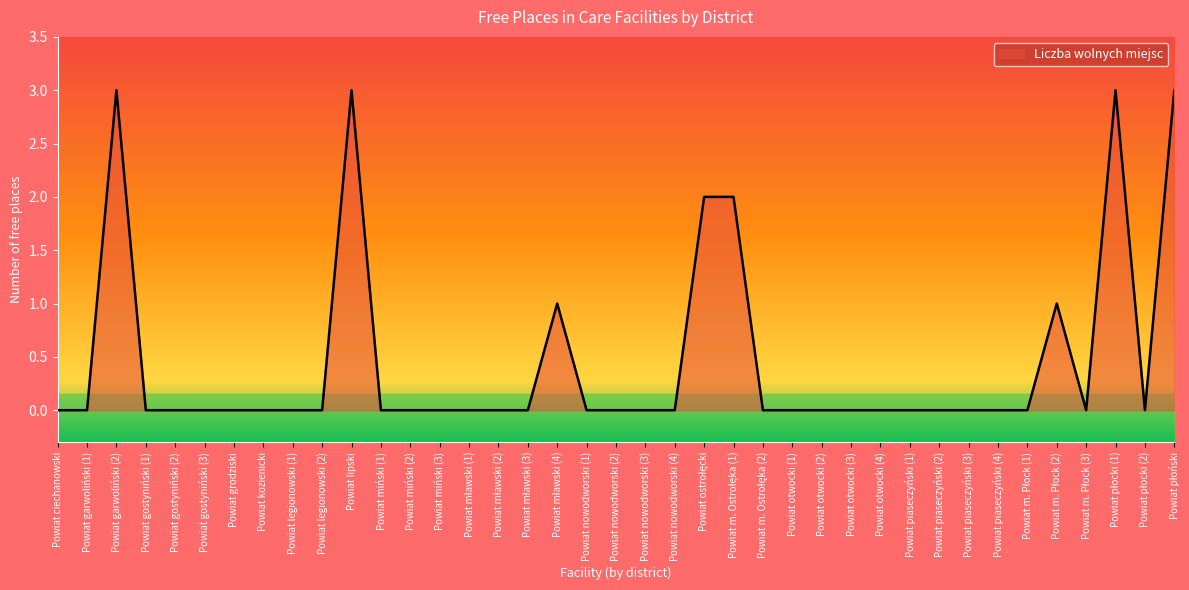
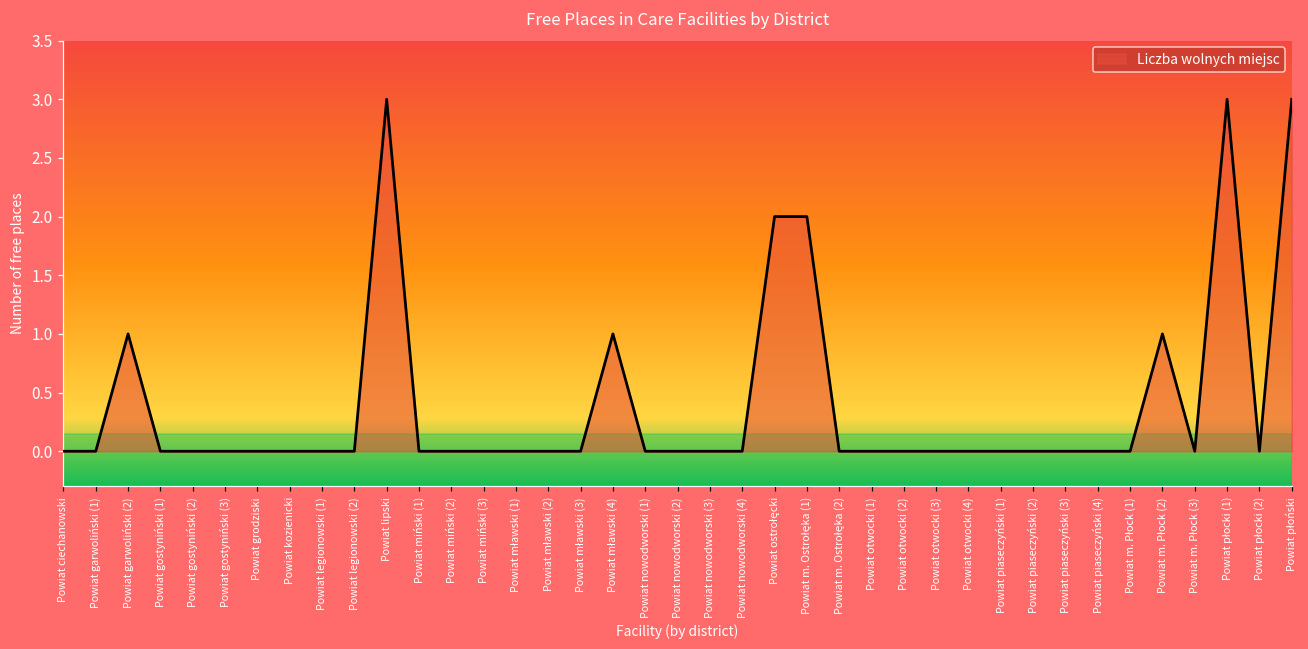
Powiat garwoliński (2): 3 -> 1
